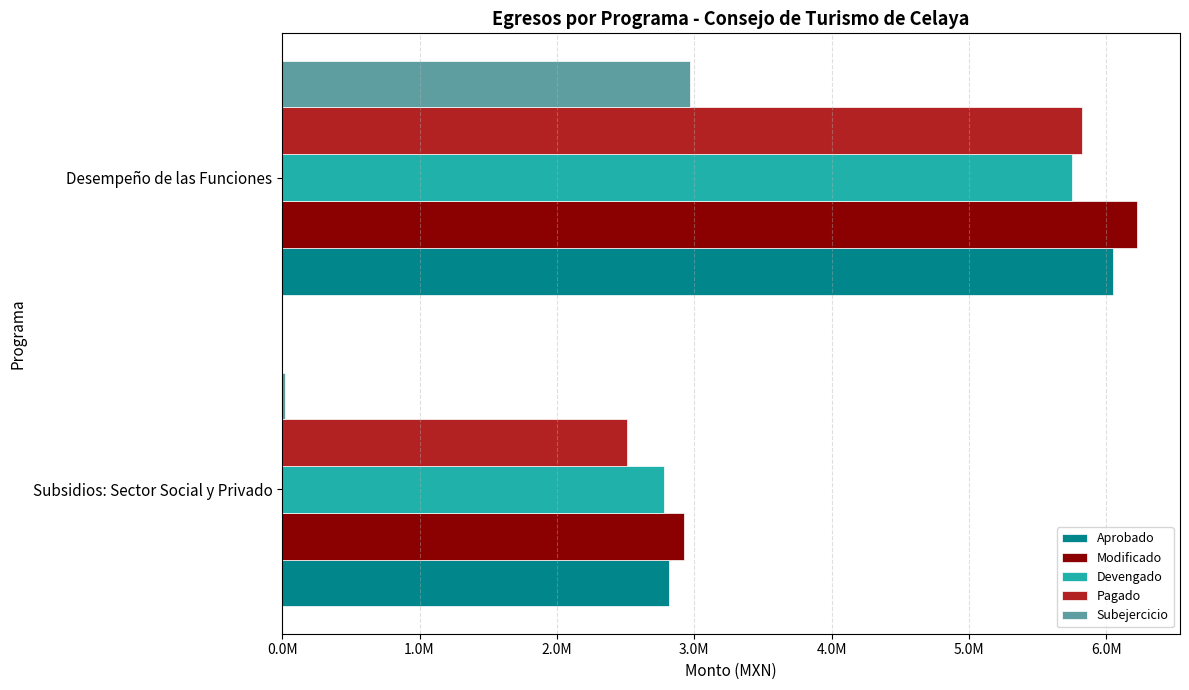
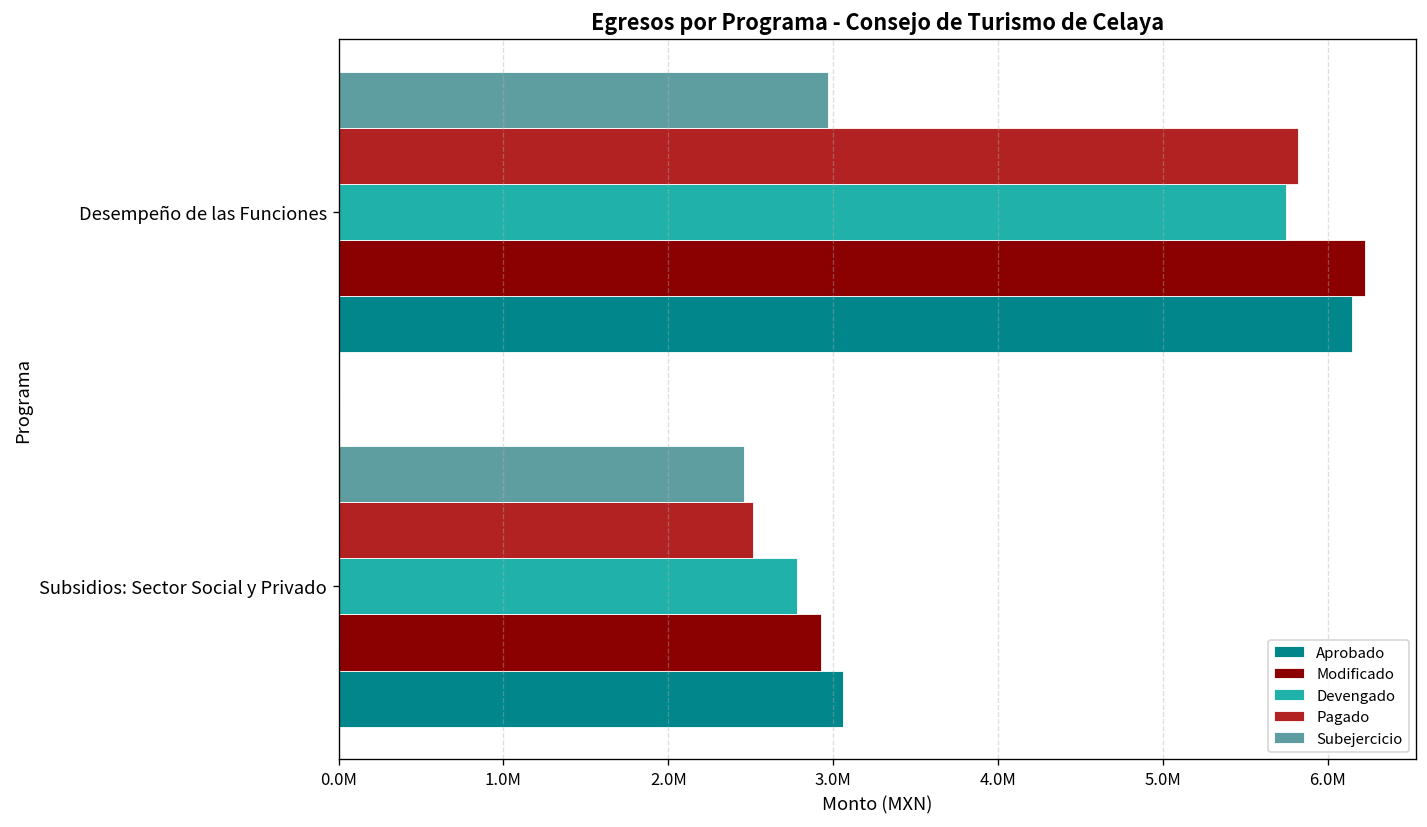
Aprobado, Desempeño de las Funciones: 6050000 -> 6150000
Subejercicio, Subsidios: Sector Social y Privado: 20000 -> 2460000
Aprobado, Subsidios: Sector Social y Privado: 2820000 -> 3060000
